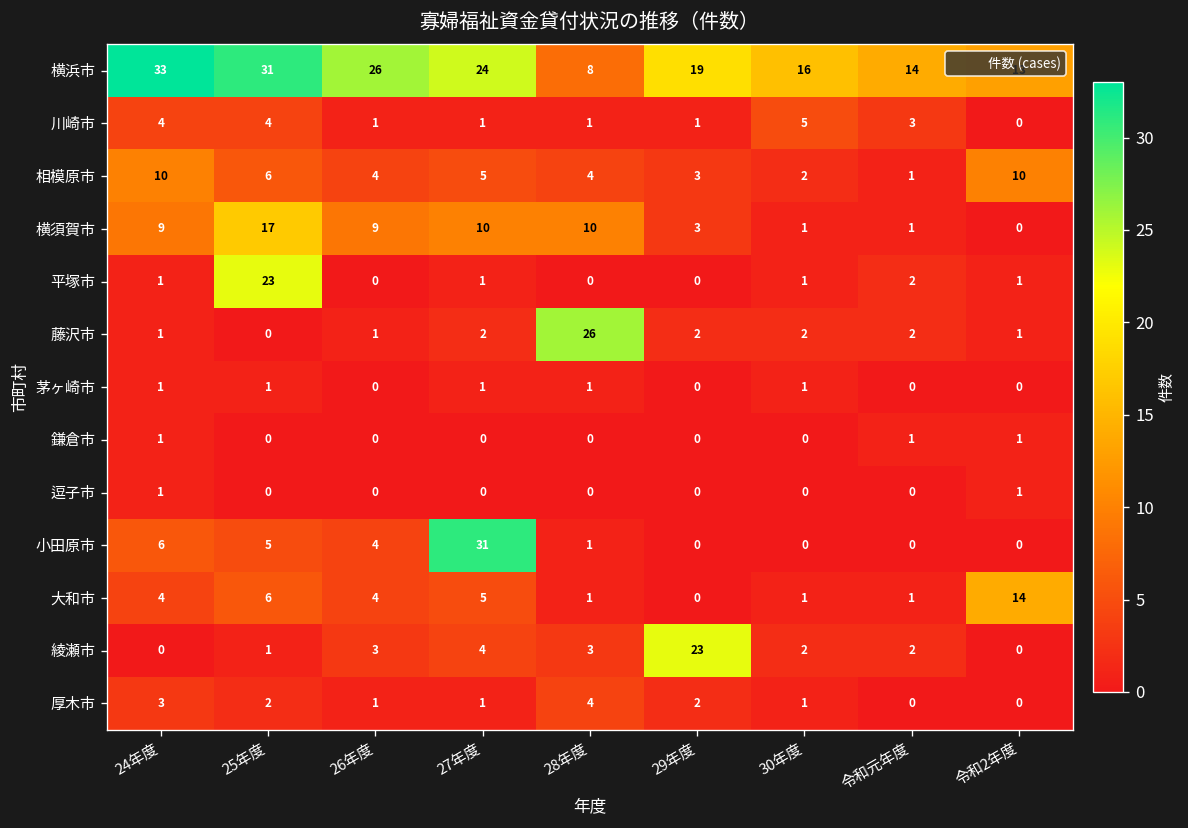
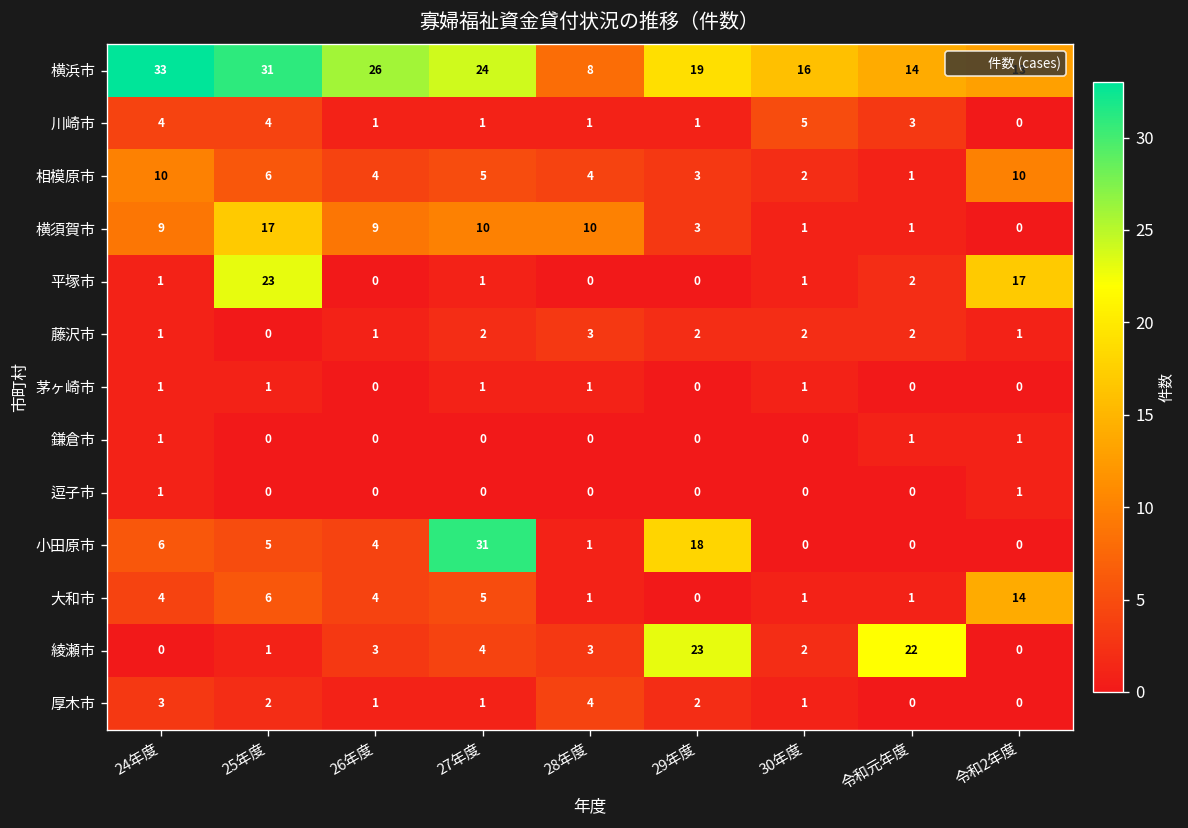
平塚市, 令和2年度: 1 -> 17
藤沢市, 28年度: 26 -> 3
小田原市, 29年度: 0 -> 18
綾瀬市, 令和元年度: 2 -> 22
